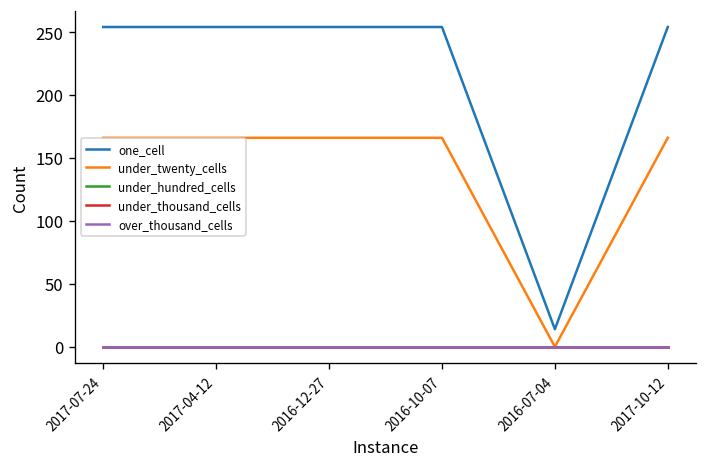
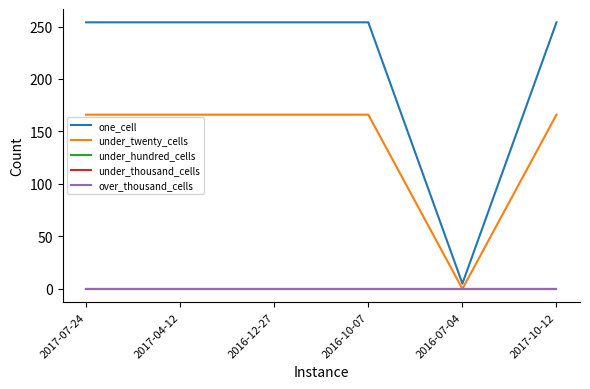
one_cell, 2016-07-04: 14 -> 5
